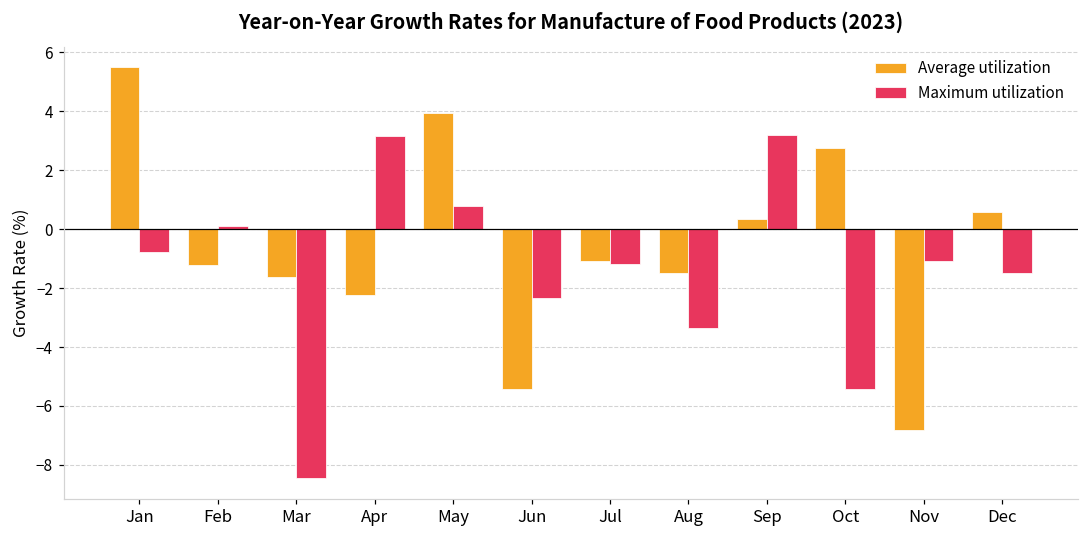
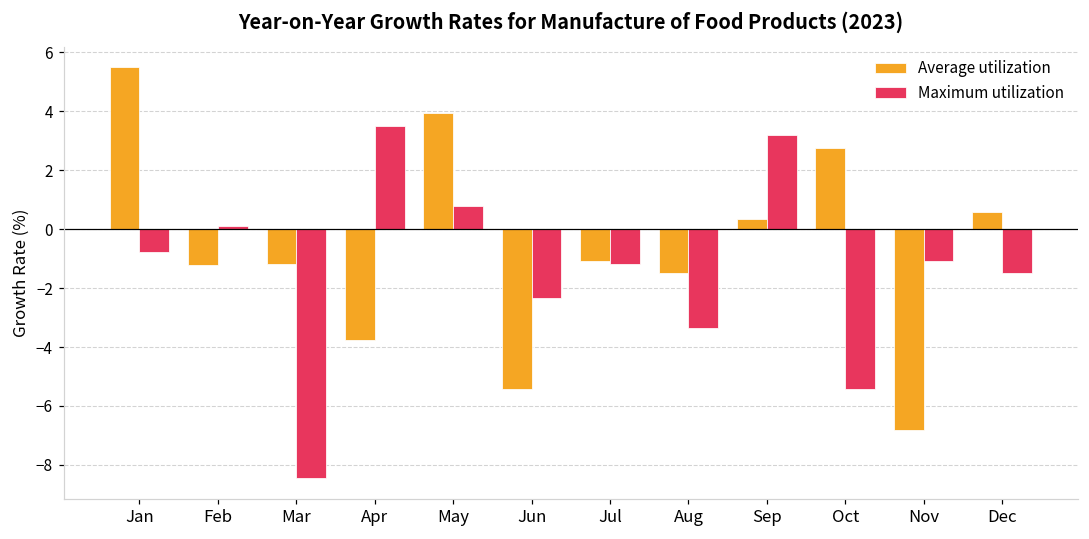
Average utilization, Mar: -1.6 -> -1.2
Average utilization, Apr: -2.2 -> -3.8
Maximum utilization, Apr: 3.2 -> 3.5
